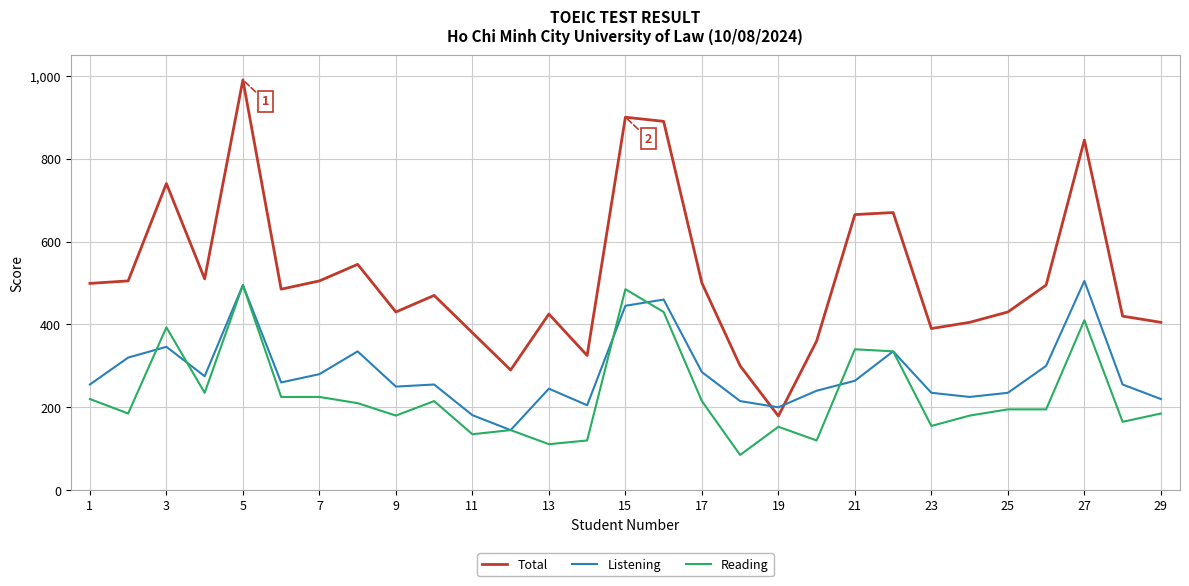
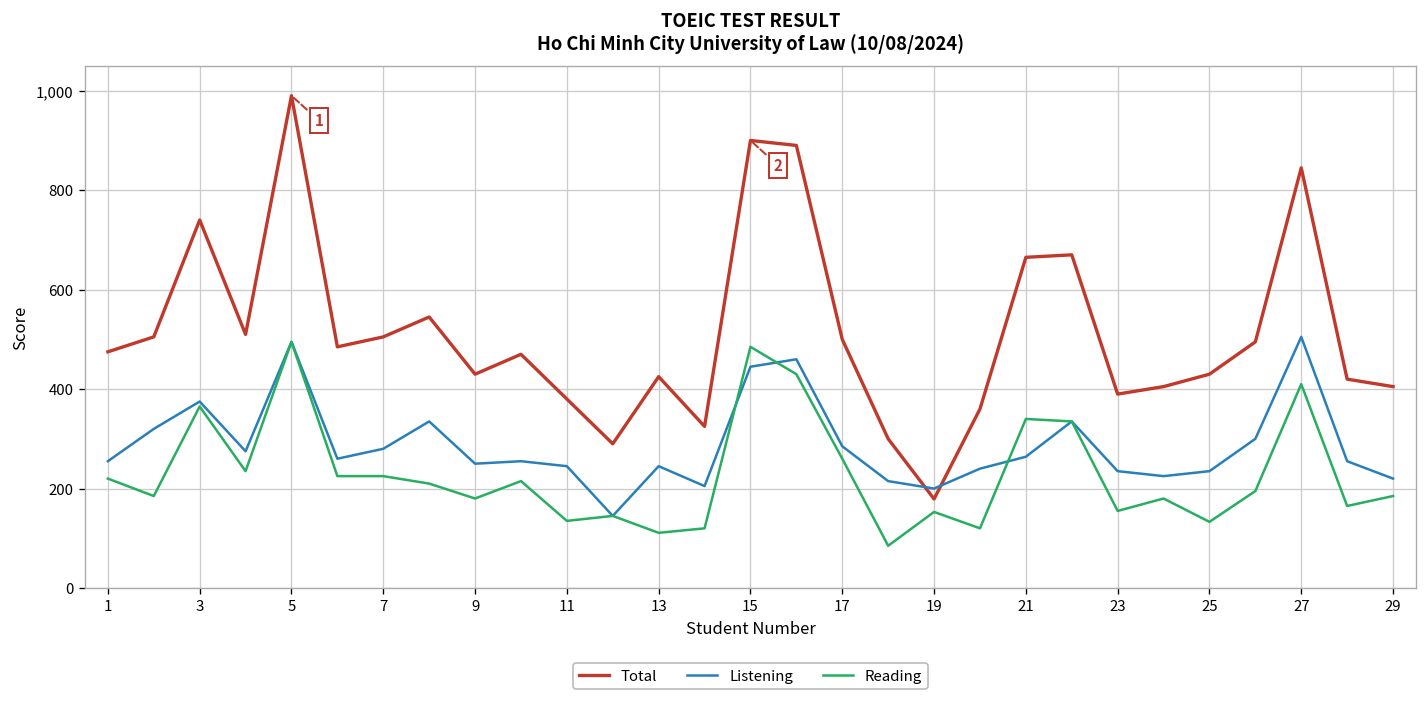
Total, 1: 500 -> 480
Listening, 3: 350 -> 380
Reading, 3: 390 -> 370
Listening, 11: 180 -> 250
Reading, 17: 220 -> 260
Reading, 25: 200 -> 130
